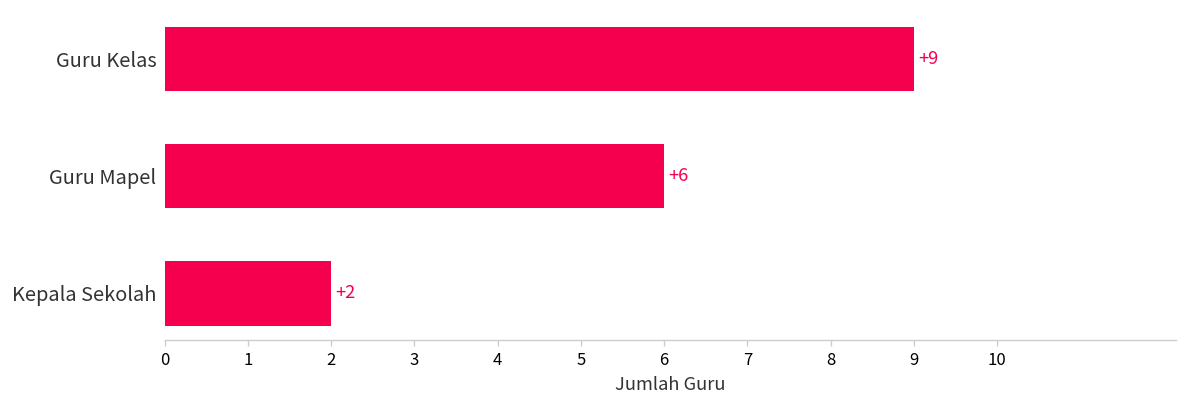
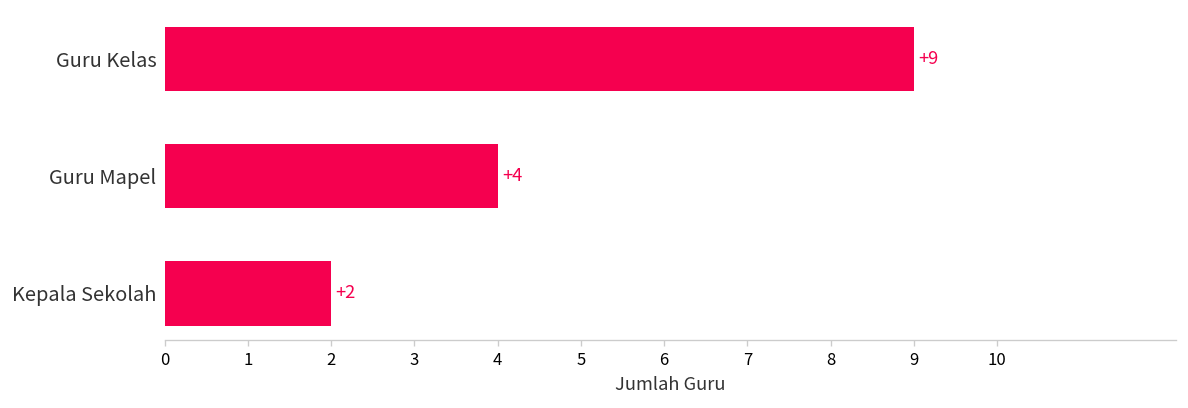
Guru Mapel: +6 -> +4
